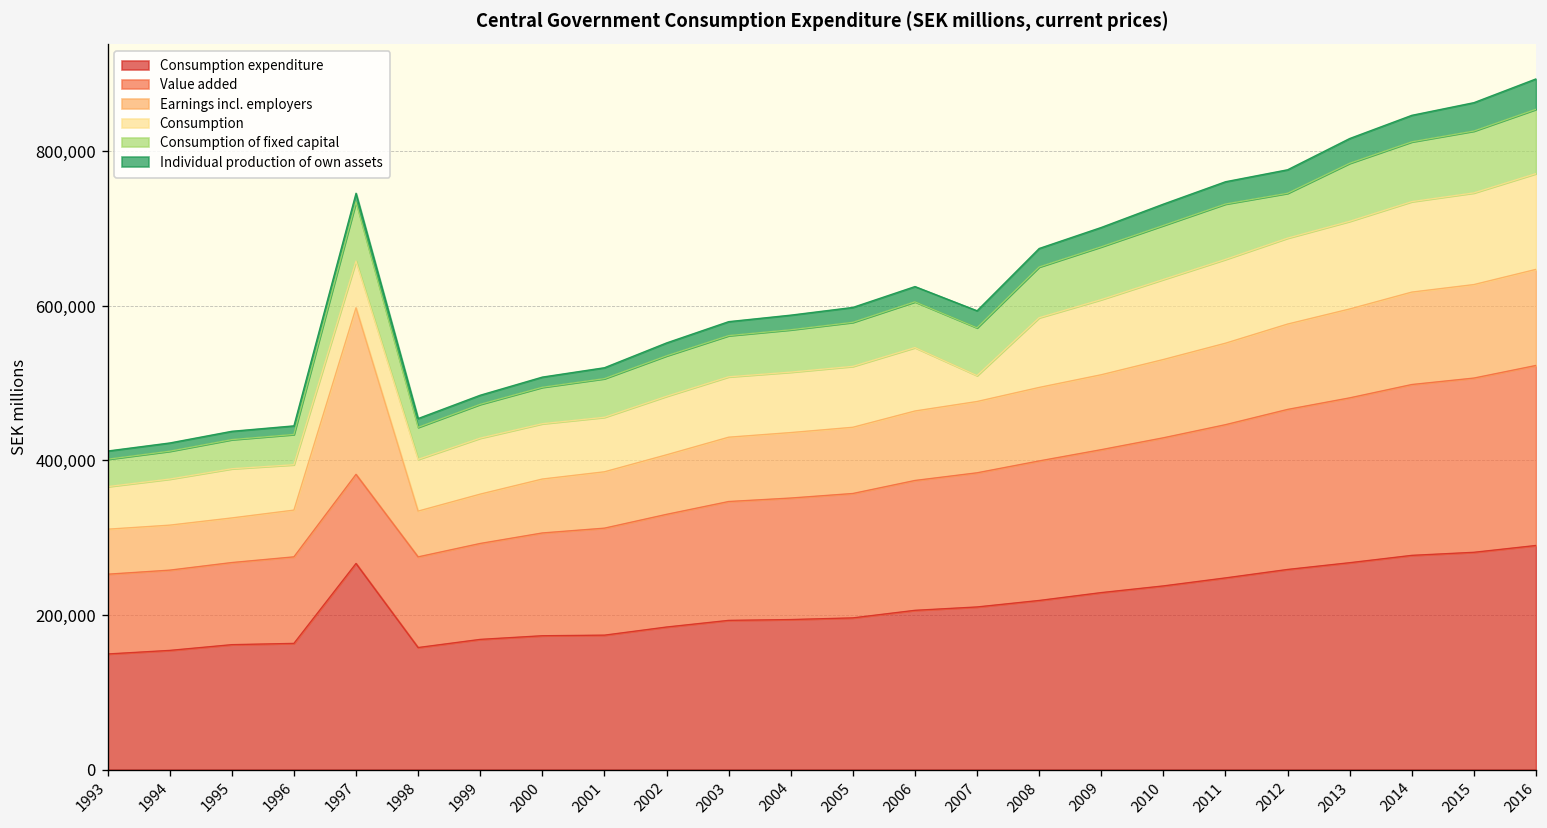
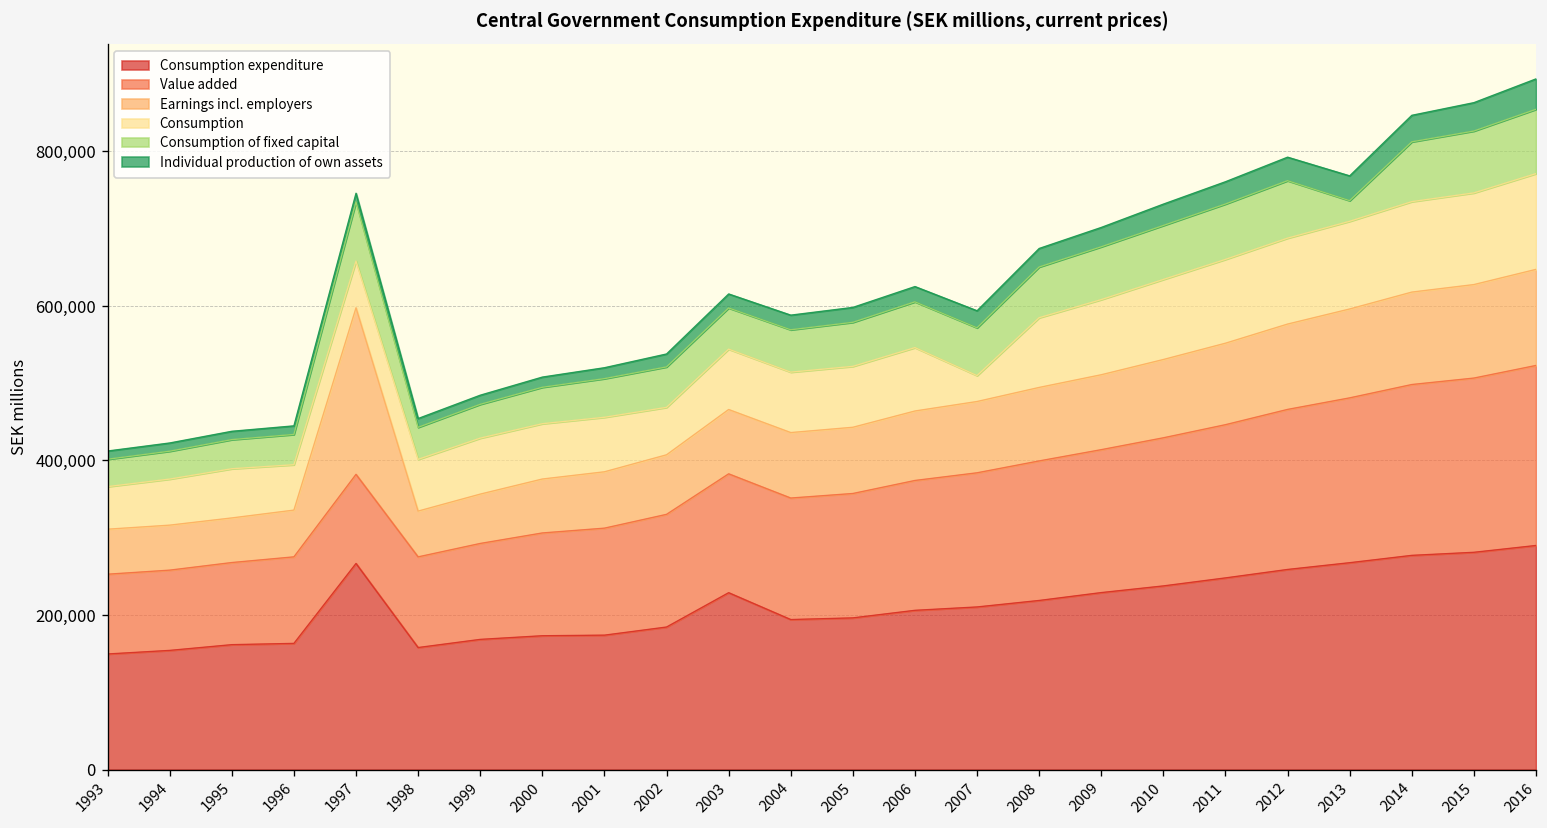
Consumption, 2002: 80,000 -> 60,000
Consumption expenditure, 2003: 190,000 -> 230,000
Consumption of fixed capital, 2012: 60,000 -> 70,000
Consumption of fixed capital, 2013: 80,000 -> 30,000
